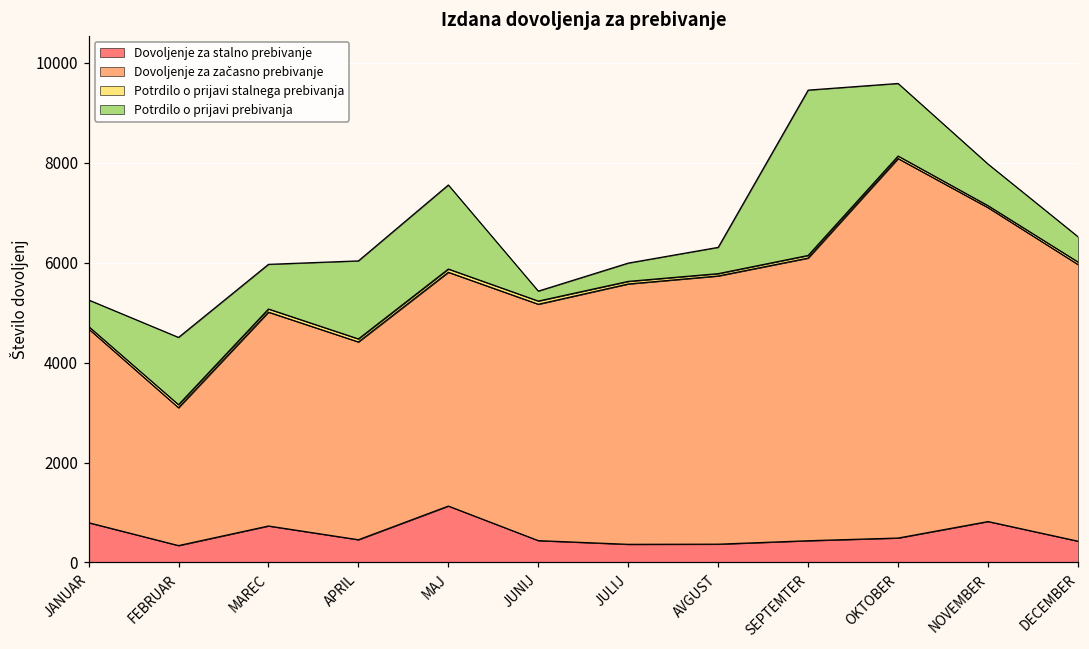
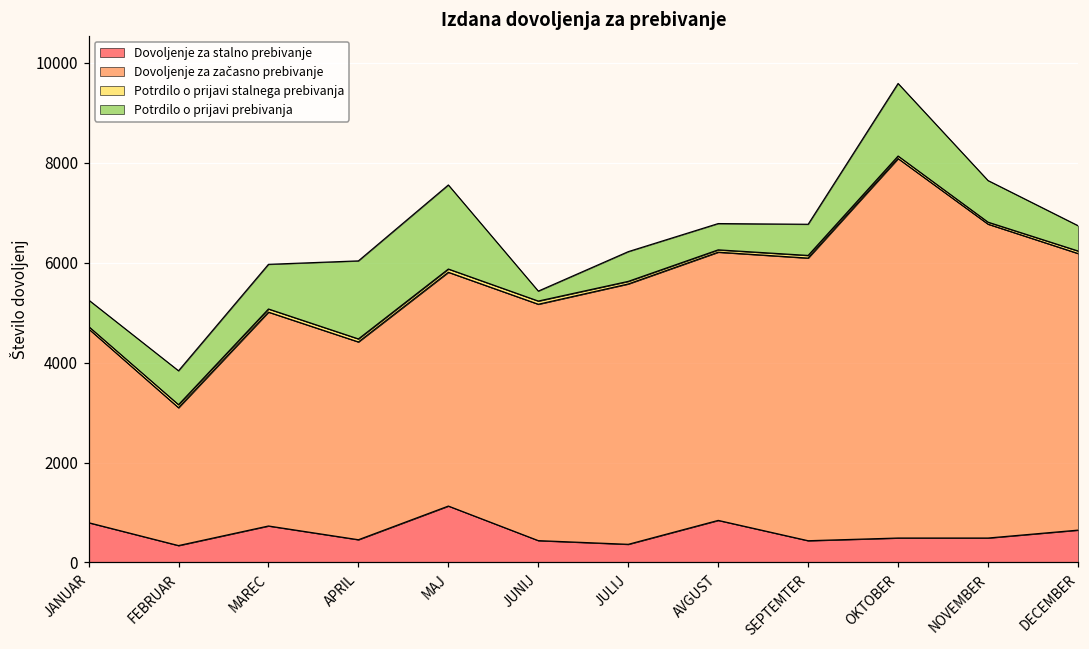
Potrdilo o prijavi prebivanja, FEBRUAR: 1300 -> 700
Potrdilo o prijavi prebivanja, JULIJ: 400 -> 600
Dovoljenje za stalno prebivanje, AVGUST: 400 -> 800
Potrdilo o prijavi prebivanja, SEPTEMTER: 3300 -> 600
Dovoljenje za stalno prebivanje, NOVEMBER: 800 -> 500
Dovoljenje za stalno prebivanje, DECEMBER: 400 -> 600
